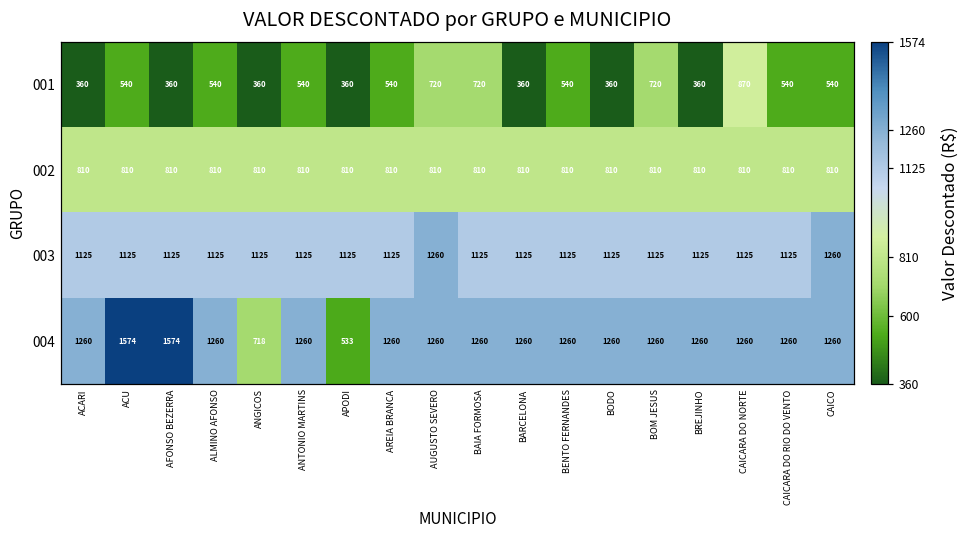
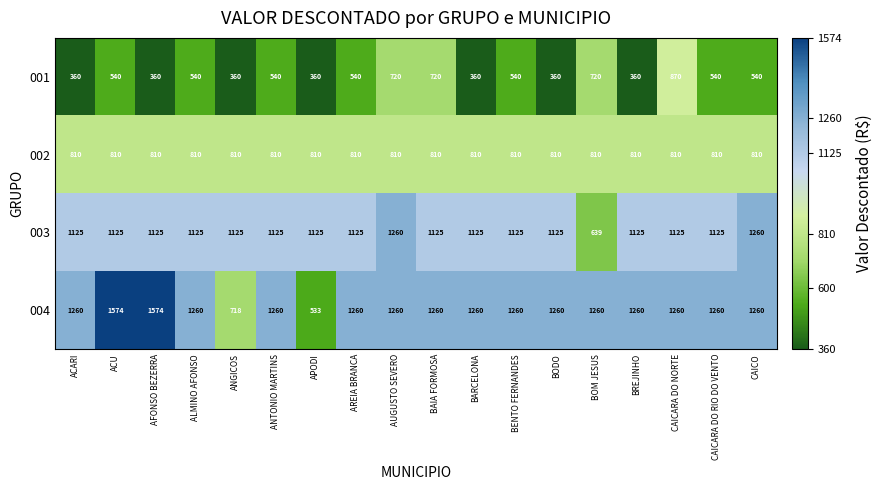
003, BOM JESUS: 1125 -> 639
